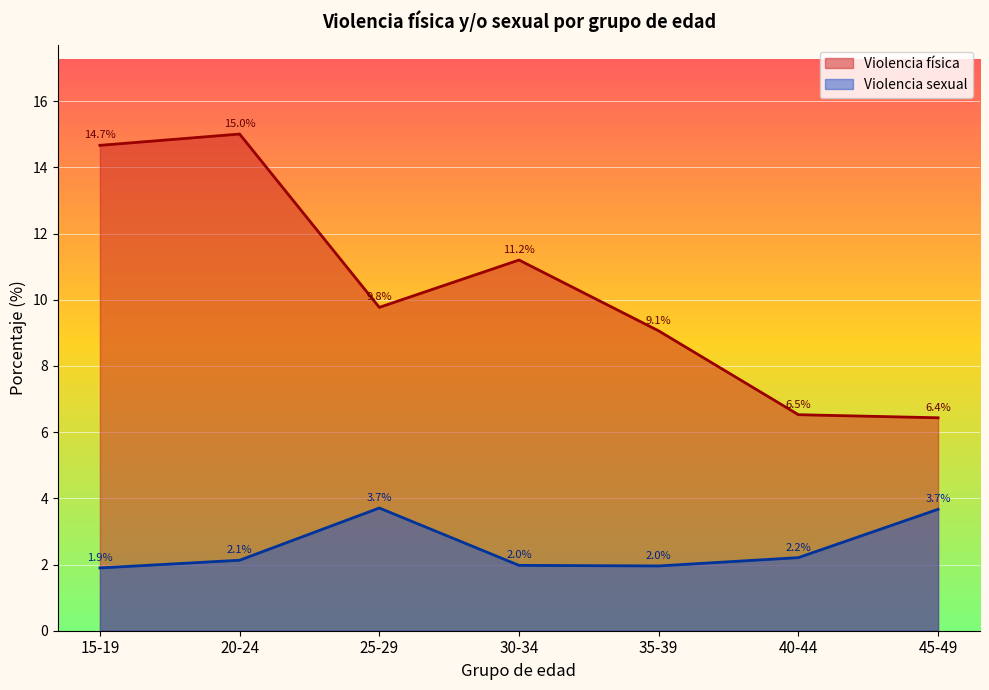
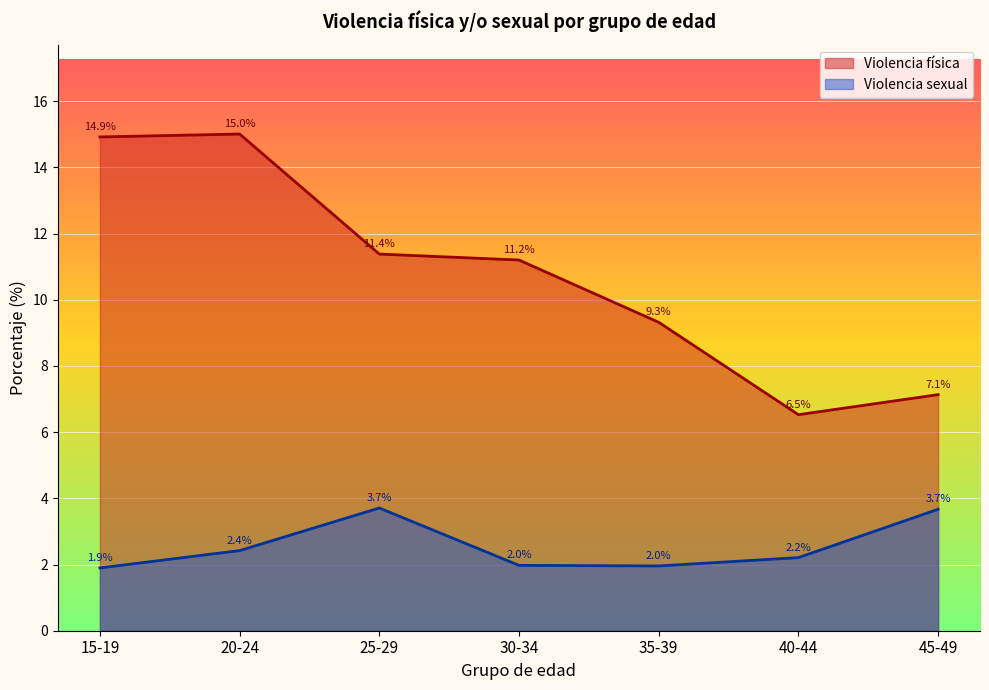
Violencia física, 15-19: 14.7% -> 14.9%
Violencia sexual, 20-24: 2.1% -> 2.4%
Violencia física, 25-29: 9.8% -> 11.4%
Violencia física, 35-39: 9.1% -> 9.3%
Violencia física, 45-49: 6.4% -> 7.1%
